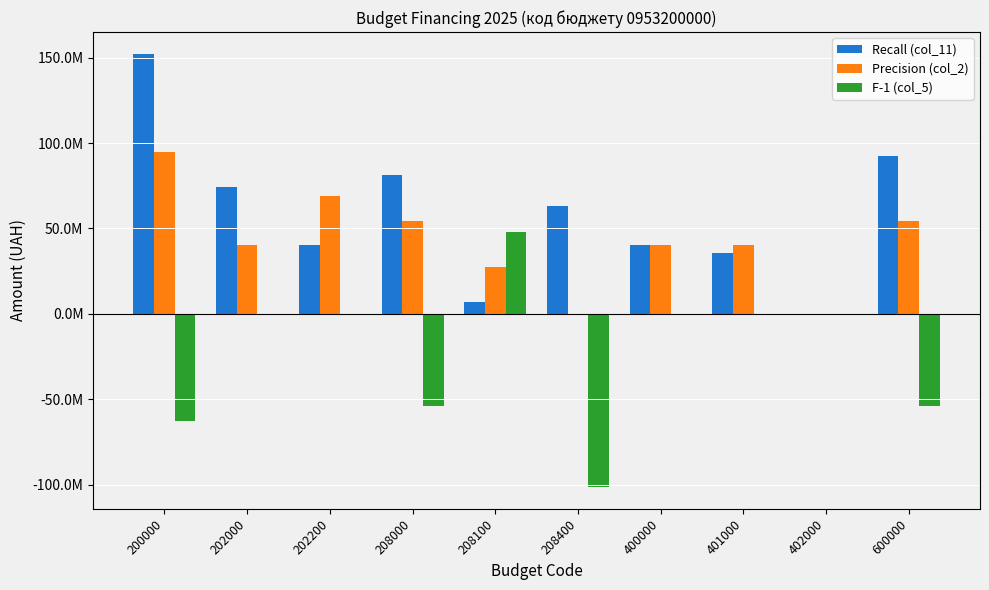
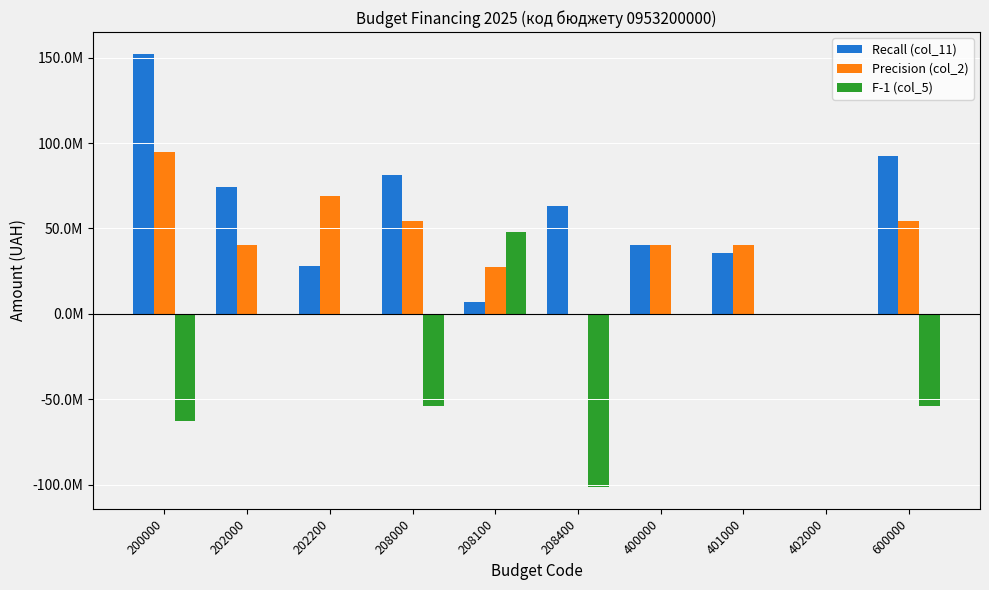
Recall (col_11), 202200: 40000000 -> 28000000
